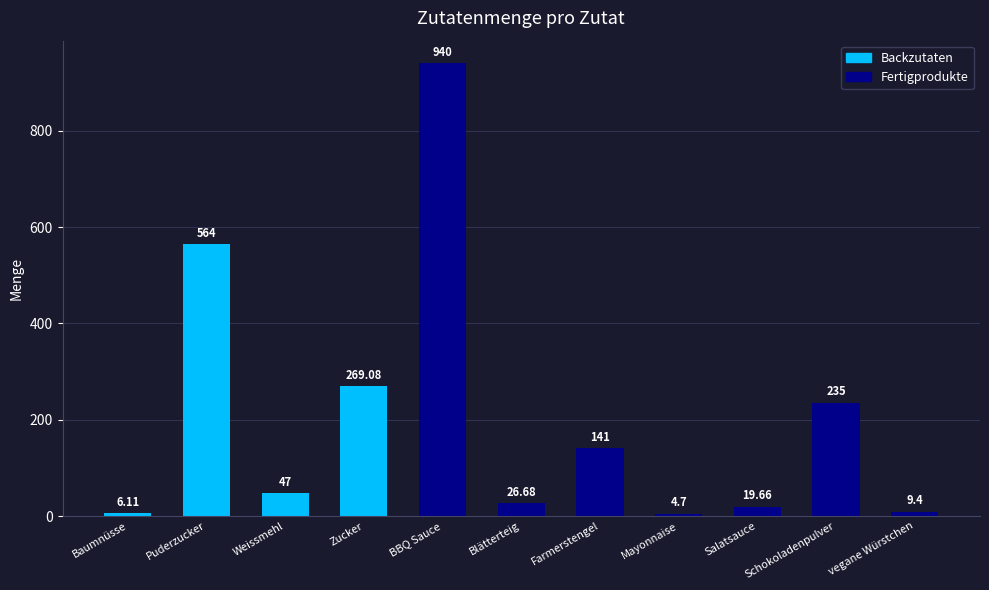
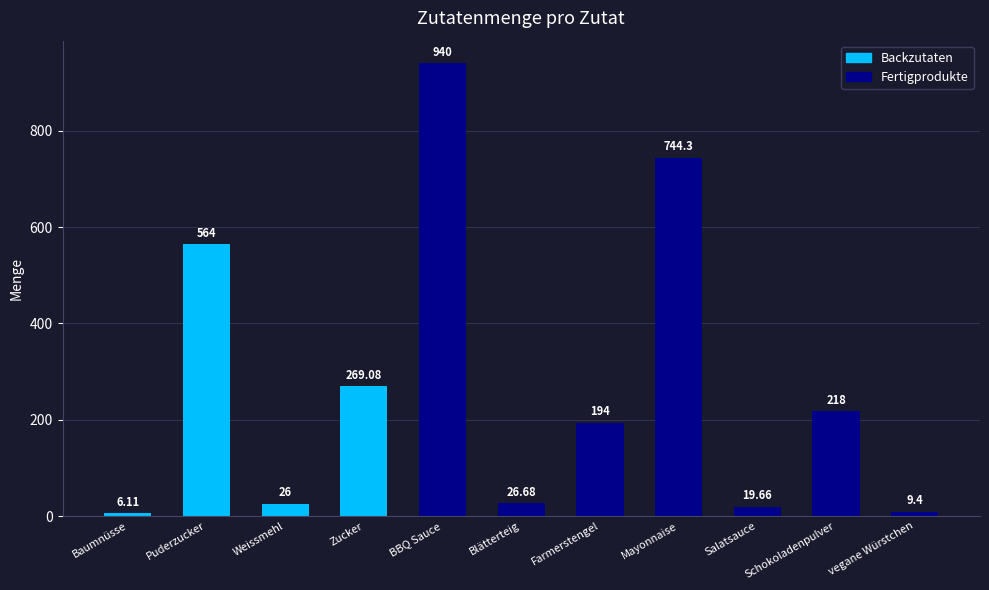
Weissmehl: 47 -> 26
Farmerstengel: 141 -> 194
Mayonnaise: 4.7 -> 744.3
Schokoladenpulver: 235 -> 218
